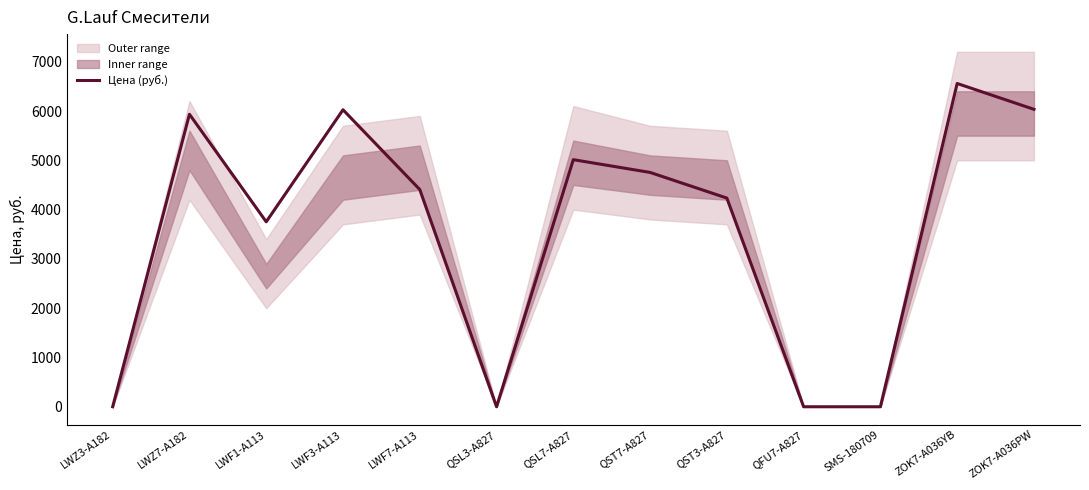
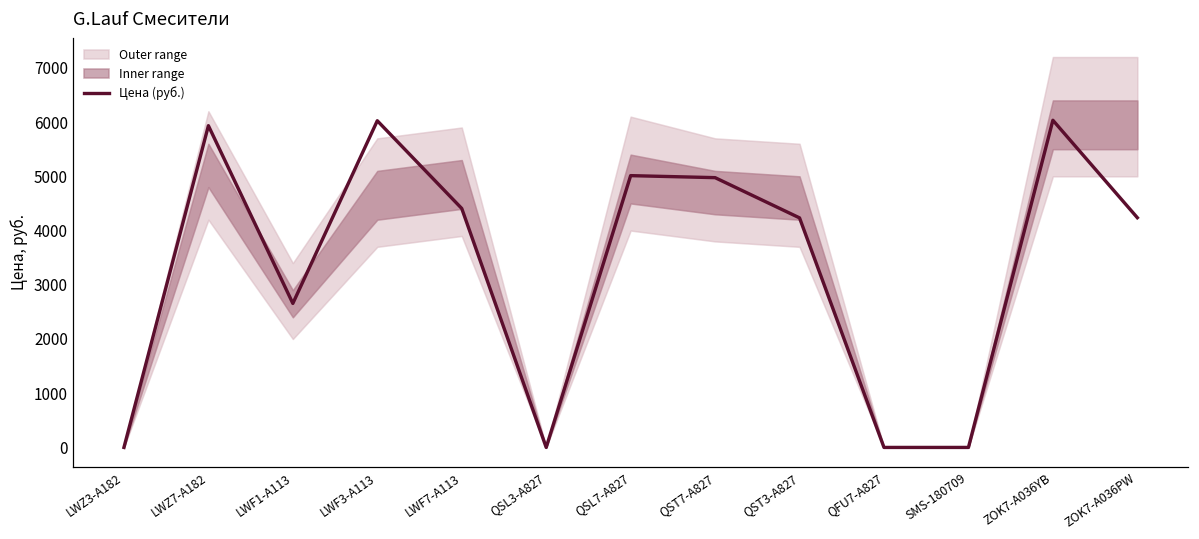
Цена (руб.), LWF1-A113: 3800 -> 2700
Цена (руб.), QST7-A827: 4800 -> 5000
Цена (руб.), ZOK7-A036YB: 6600 -> 6000
Цена (руб.), ZOK7-A036PW: 6000 -> 4200
